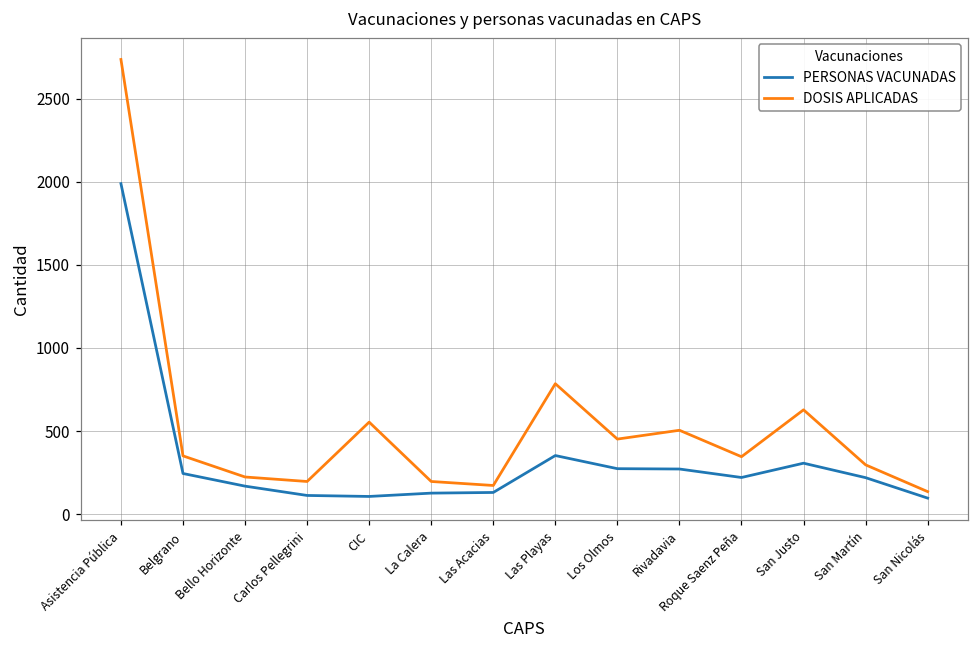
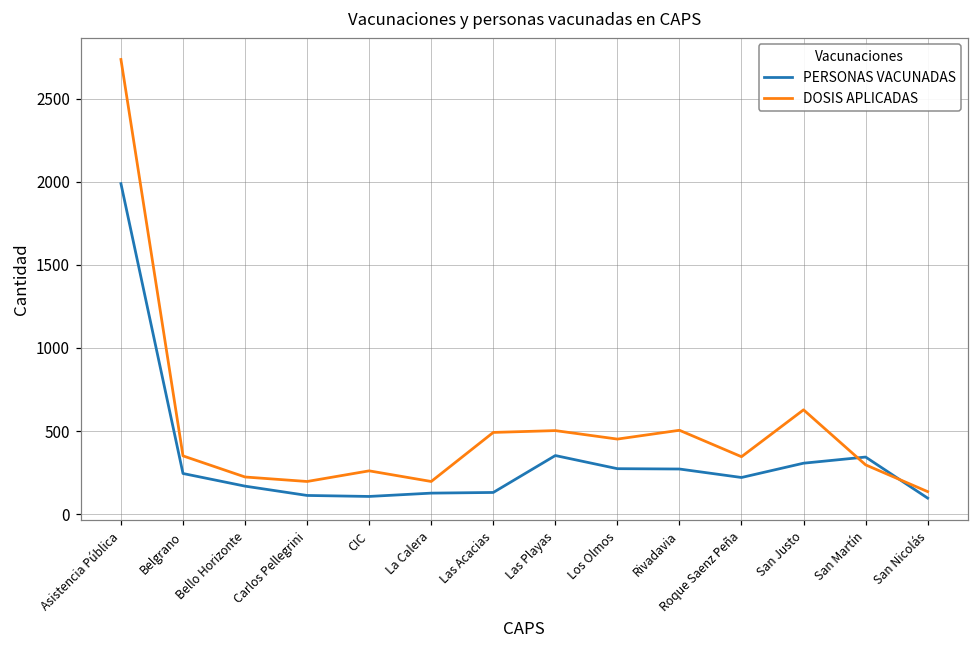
DOSIS APLICADAS, CIC: 550 -> 260
DOSIS APLICADAS, Las Acacias: 170 -> 490
DOSIS APLICADAS, Las Playas: 790 -> 500
PERSONAS VACUNADAS, San Martín: 220 -> 340
